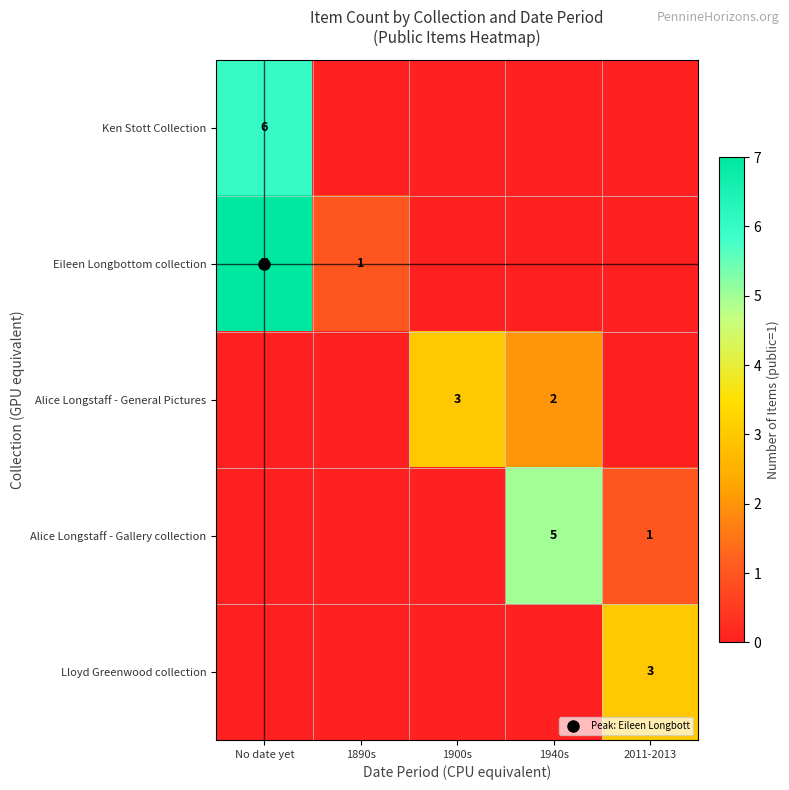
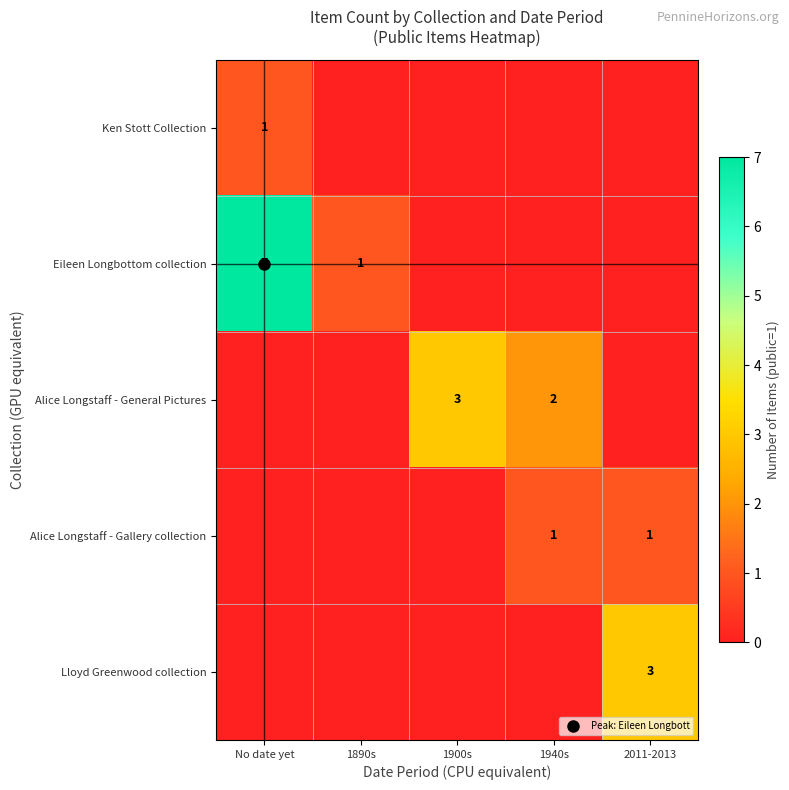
Ken Stott Collection, No date yet: 6 -> 1
Alice Longstaff - Gallery collection, 1940s: 5 -> 1
